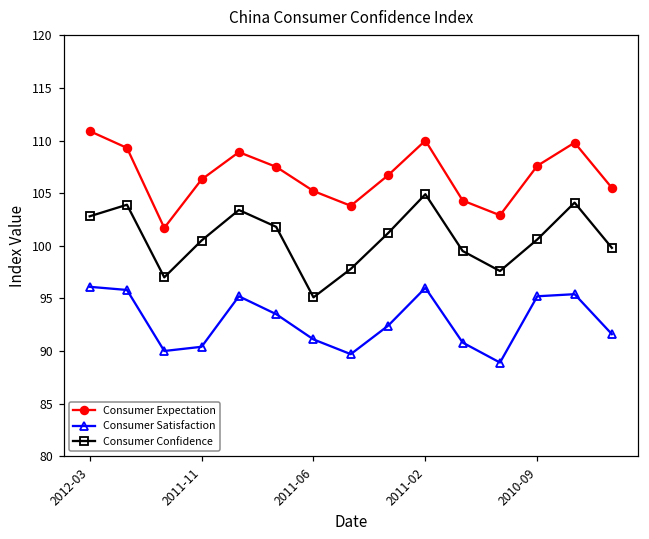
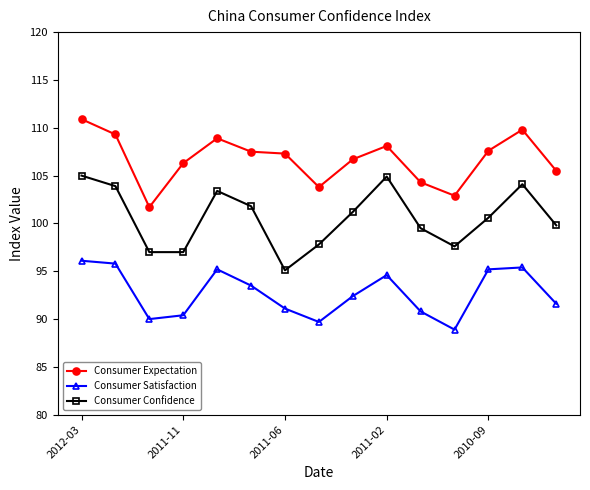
Consumer Confidence, 2012-03: 103 -> 105
Consumer Confidence, 2011-11: 101 -> 97
Consumer Expectation, 2011-06: 105 -> 107
Consumer Expectation, 2011-02: 110 -> 108
Consumer Satisfaction, 2011-02: 96 -> 95
